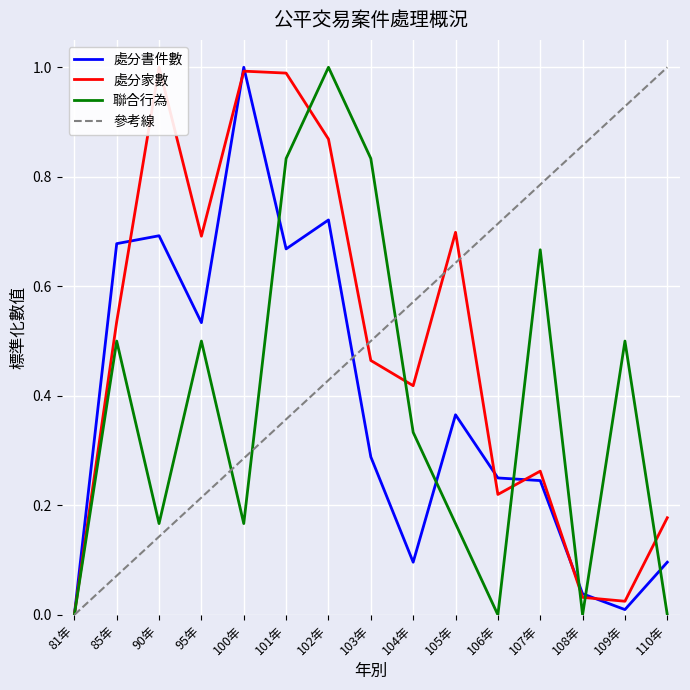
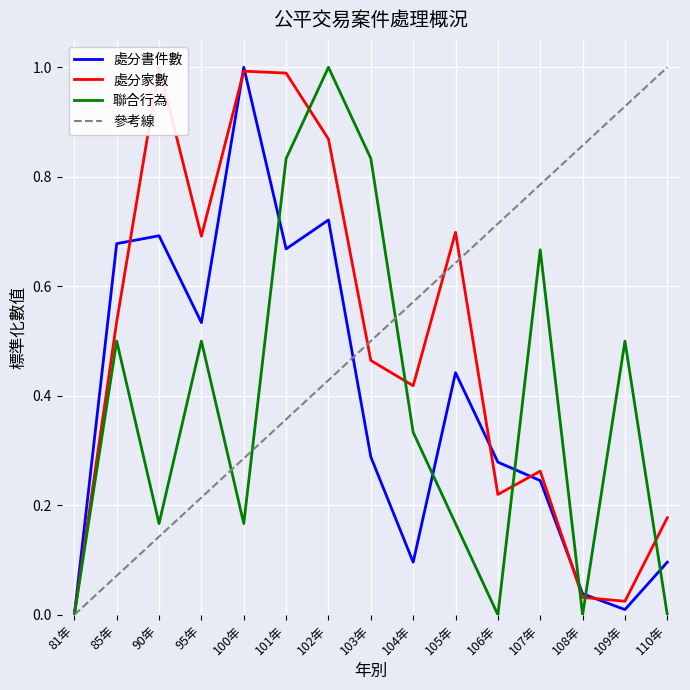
處分書件數, 105年: 0.37 -> 0.44
處分書件數, 106年: 0.25 -> 0.28
